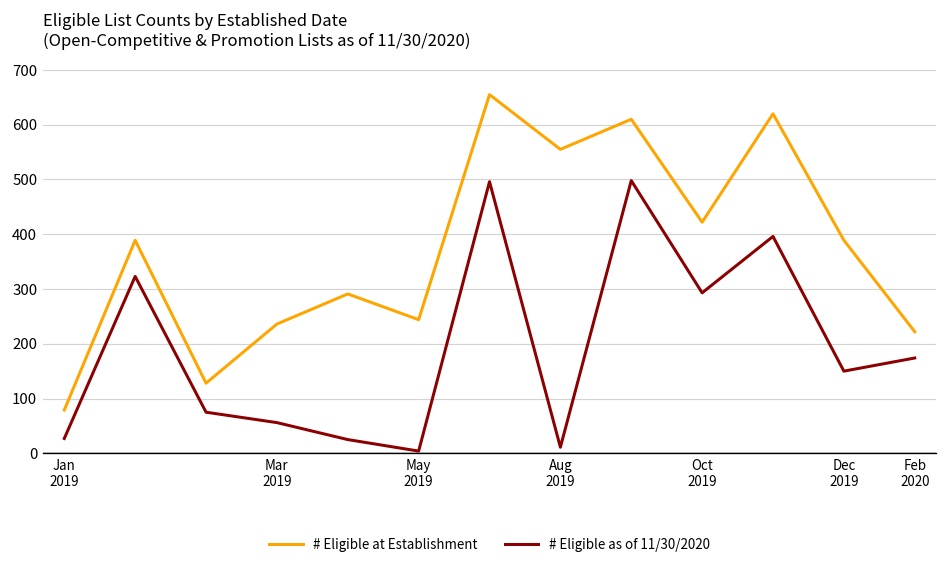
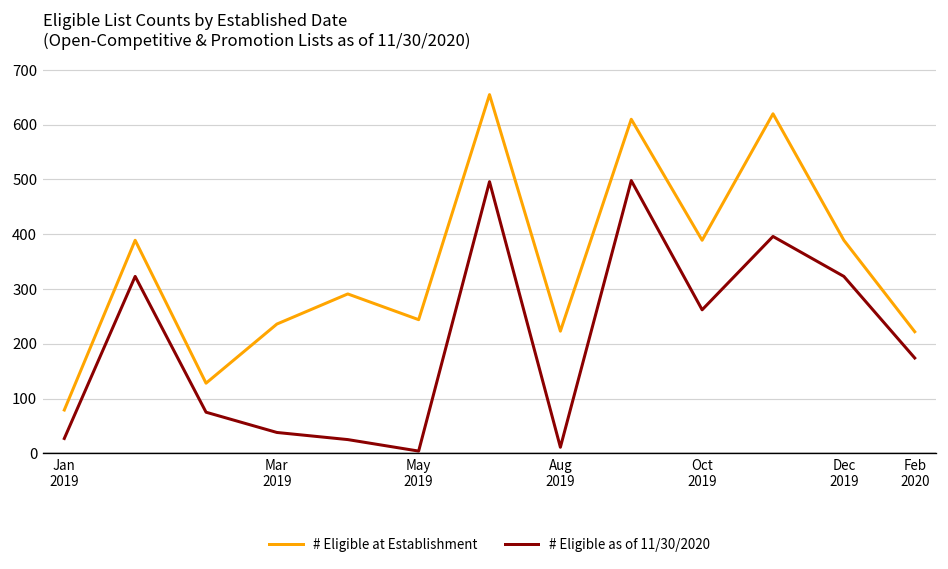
# Eligible as of 11/30/2020, Mar 2019: 60 -> 40
# Eligible at Establishment, Aug 2019: 560 -> 220
# Eligible at Establishment, Oct 2019: 420 -> 390
# Eligible as of 11/30/2020, Oct 2019: 290 -> 260
# Eligible as of 11/30/2020, Dec 2019: 150 -> 320
